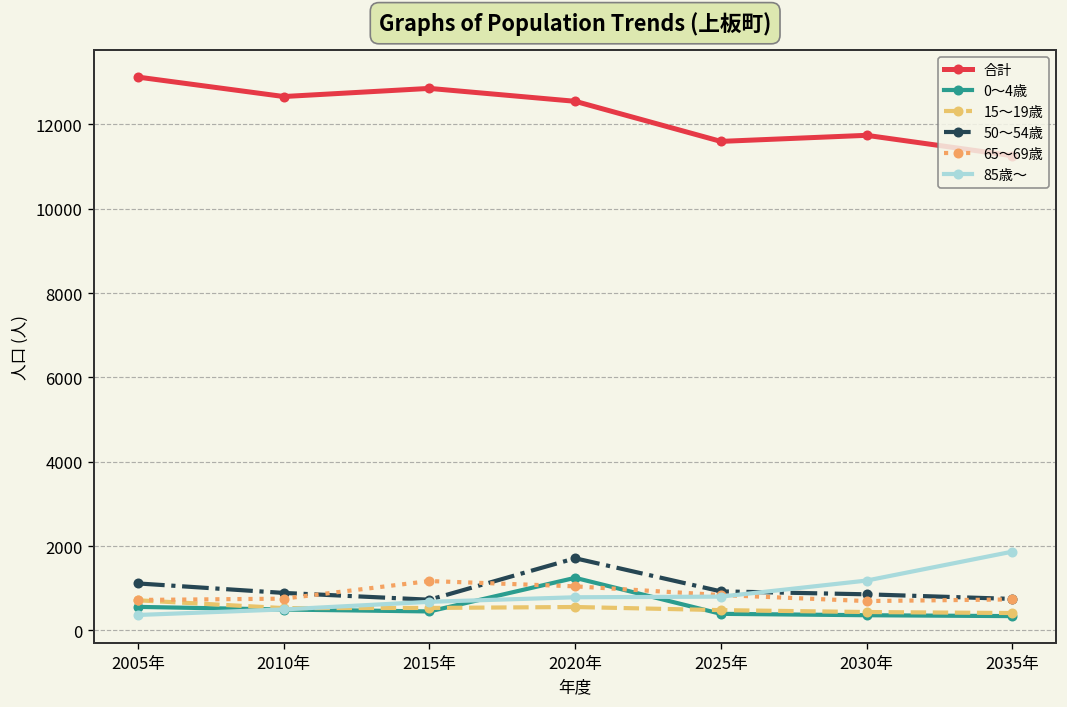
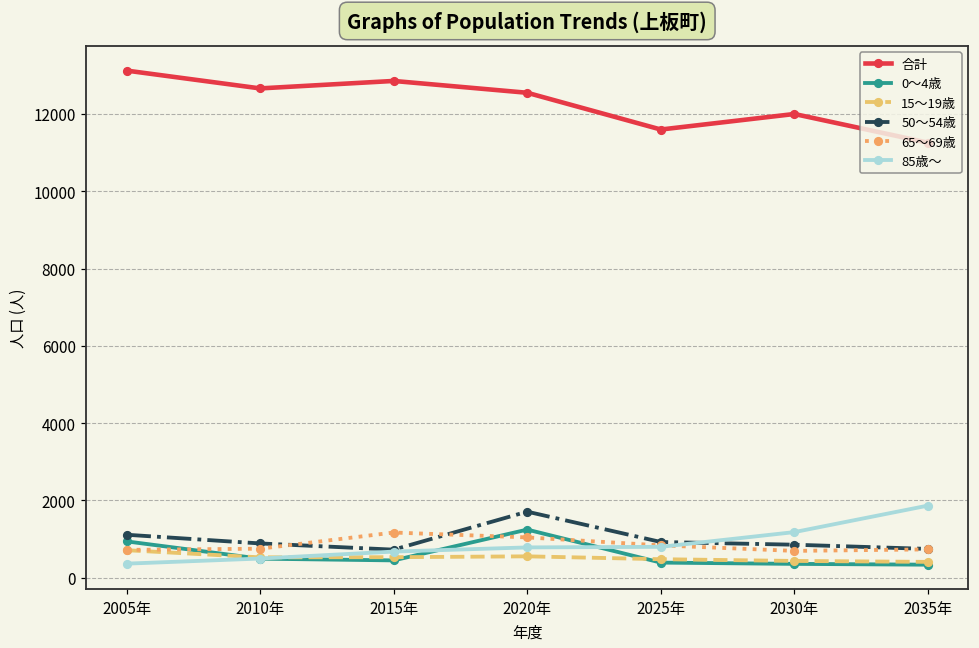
0～4歳, 2005年: 600 -> 900
合計, 2030年: 11700 -> 12000
